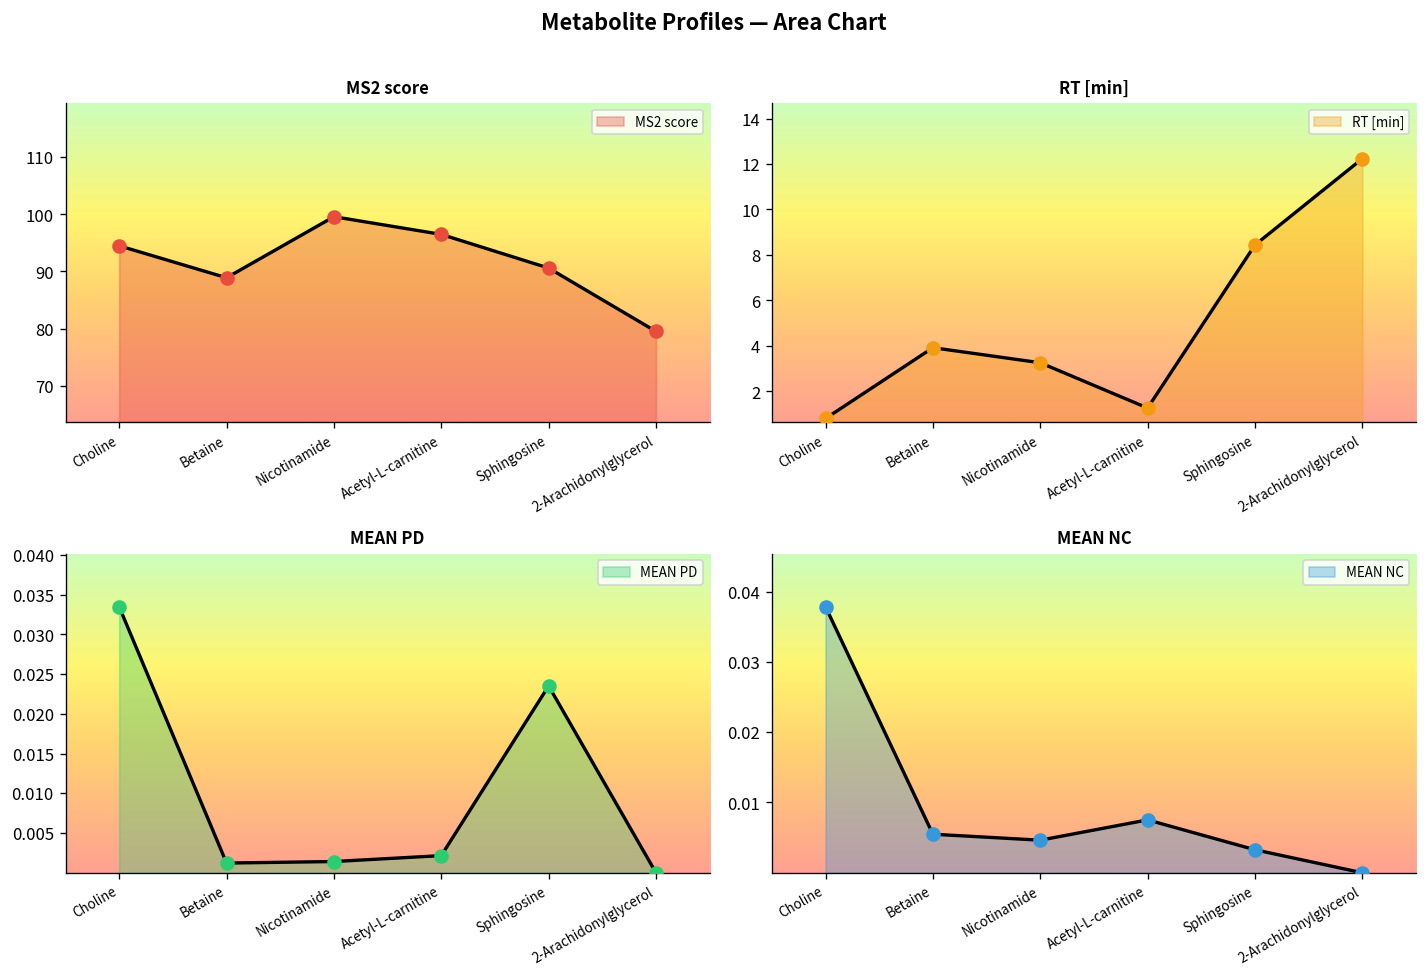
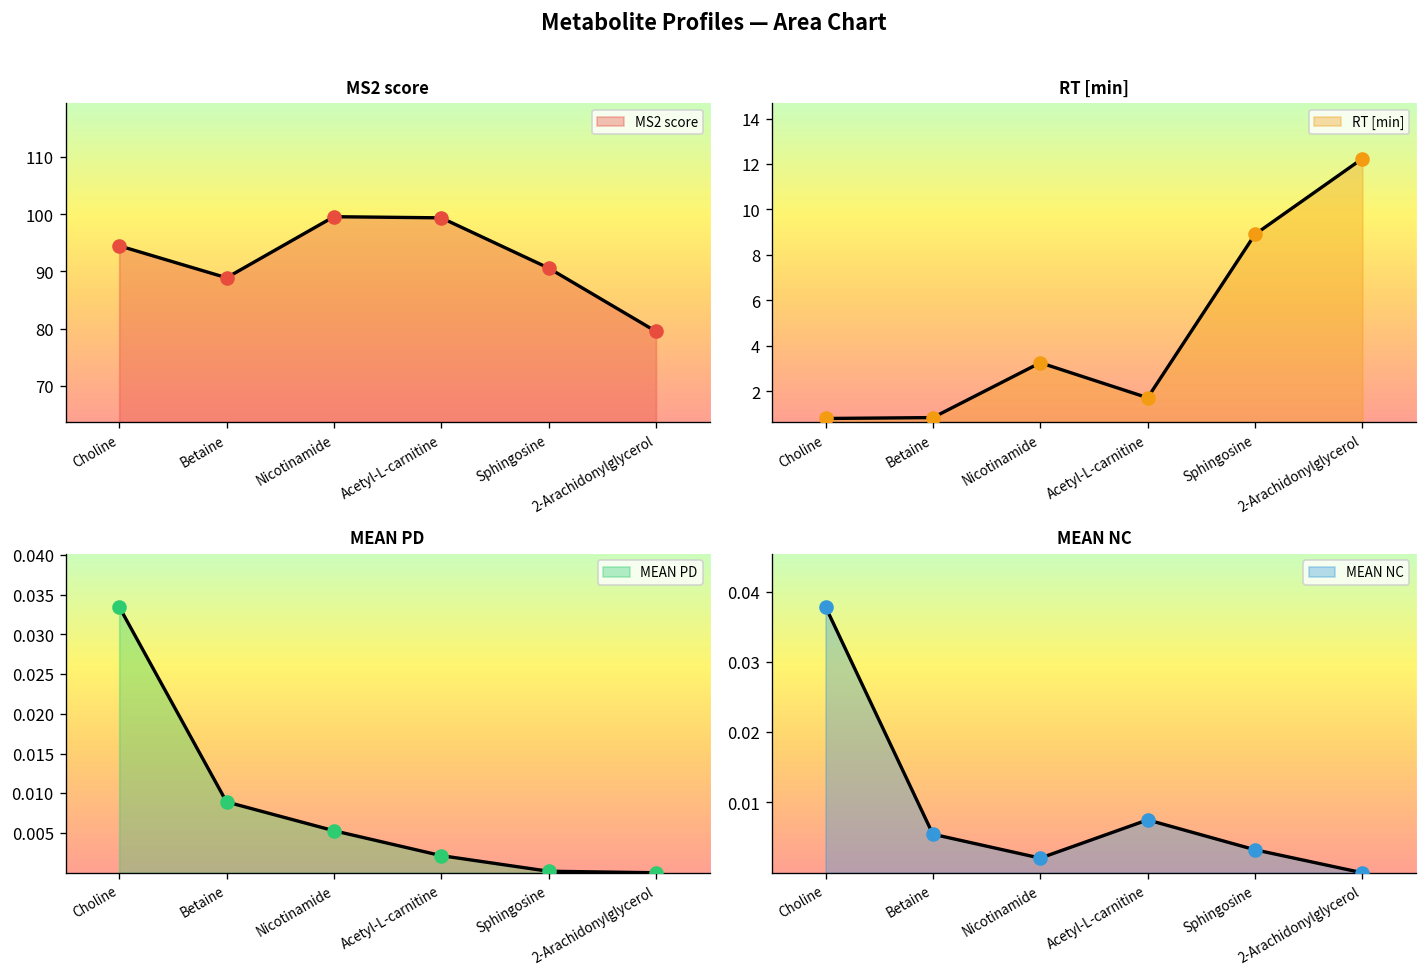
MS2 score, Acetyl-L-carnitine: 97 -> 99
RT [min], Betaine: 3.9 -> 0.8
RT [min], Acetyl-L-carnitine: 1.3 -> 1.7
RT [min], Sphingosine: 8.4 -> 8.9
MEAN PD, Betaine: 0.001 -> 0.009
MEAN PD, Nicotinamide: 0.001 -> 0.005
MEAN PD, Sphingosine: 0.024 -> 0.000
MEAN NC, Nicotinamide: 0.005 -> 0.002
